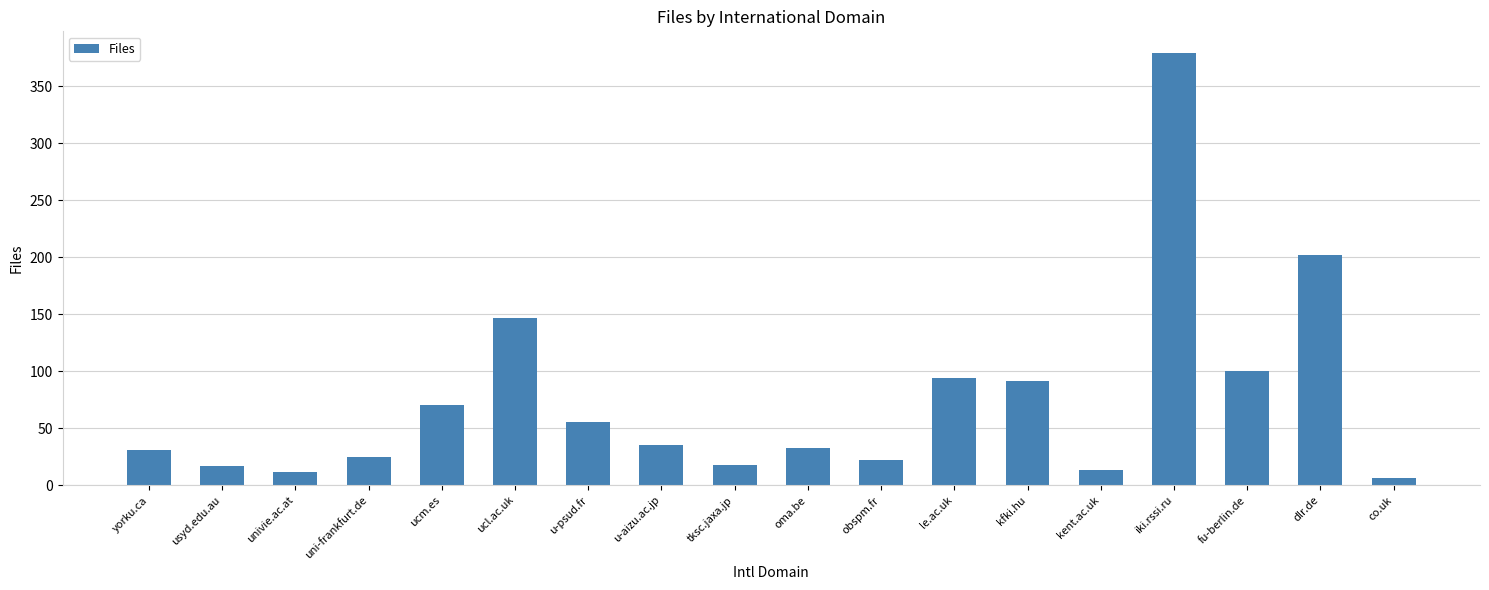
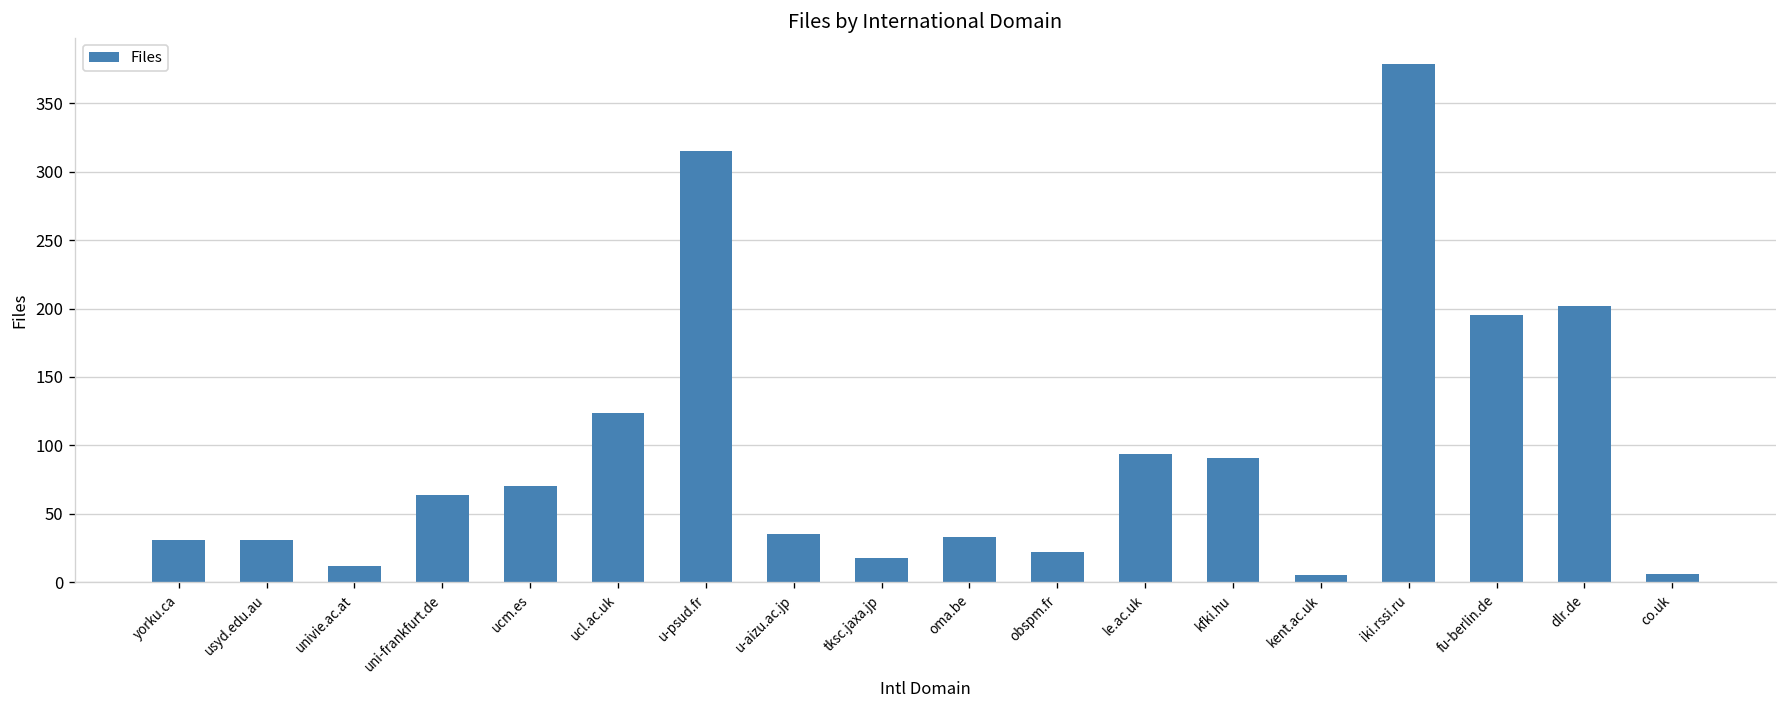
usyd.edu.au: 17 -> 31
uni-frankfurt.de: 25 -> 64
ucl.ac.uk: 147 -> 124
u-psud.fr: 55 -> 315
kent.ac.uk: 13 -> 5
fu-berlin.de: 100 -> 195
